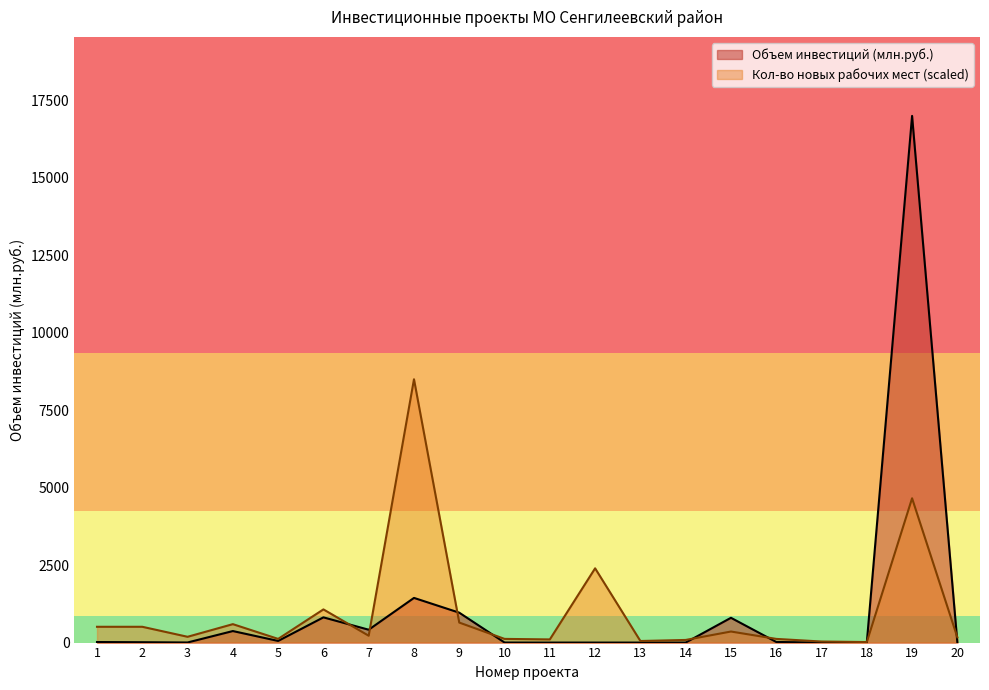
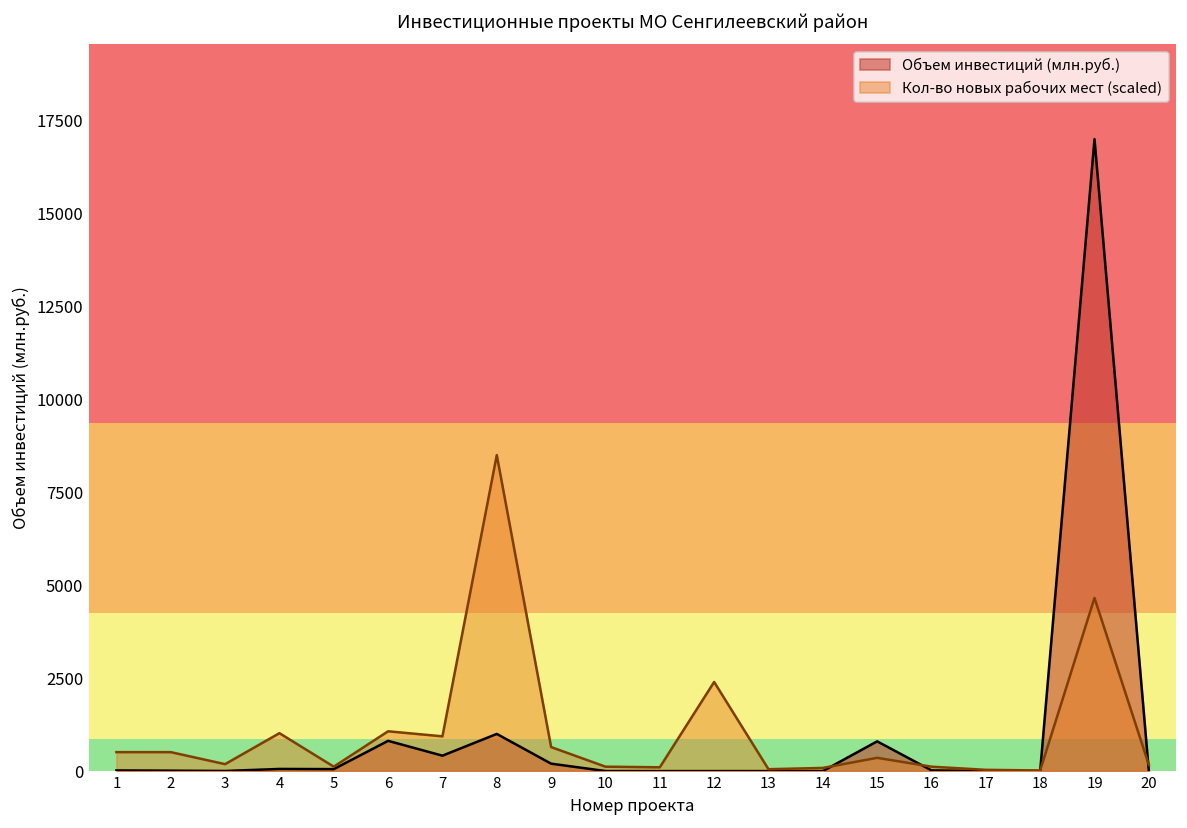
Объем инвестиций (млн.руб.), 4: 400 -> 100
Кол-во новых рабочих мест (scaled), 4: 600 -> 1000
Кол-во новых рабочих мест (scaled), 7: 200 -> 900
Объем инвестиций (млн.руб.), 8: 1400 -> 1000
Объем инвестиций (млн.руб.), 9: 1000 -> 200
